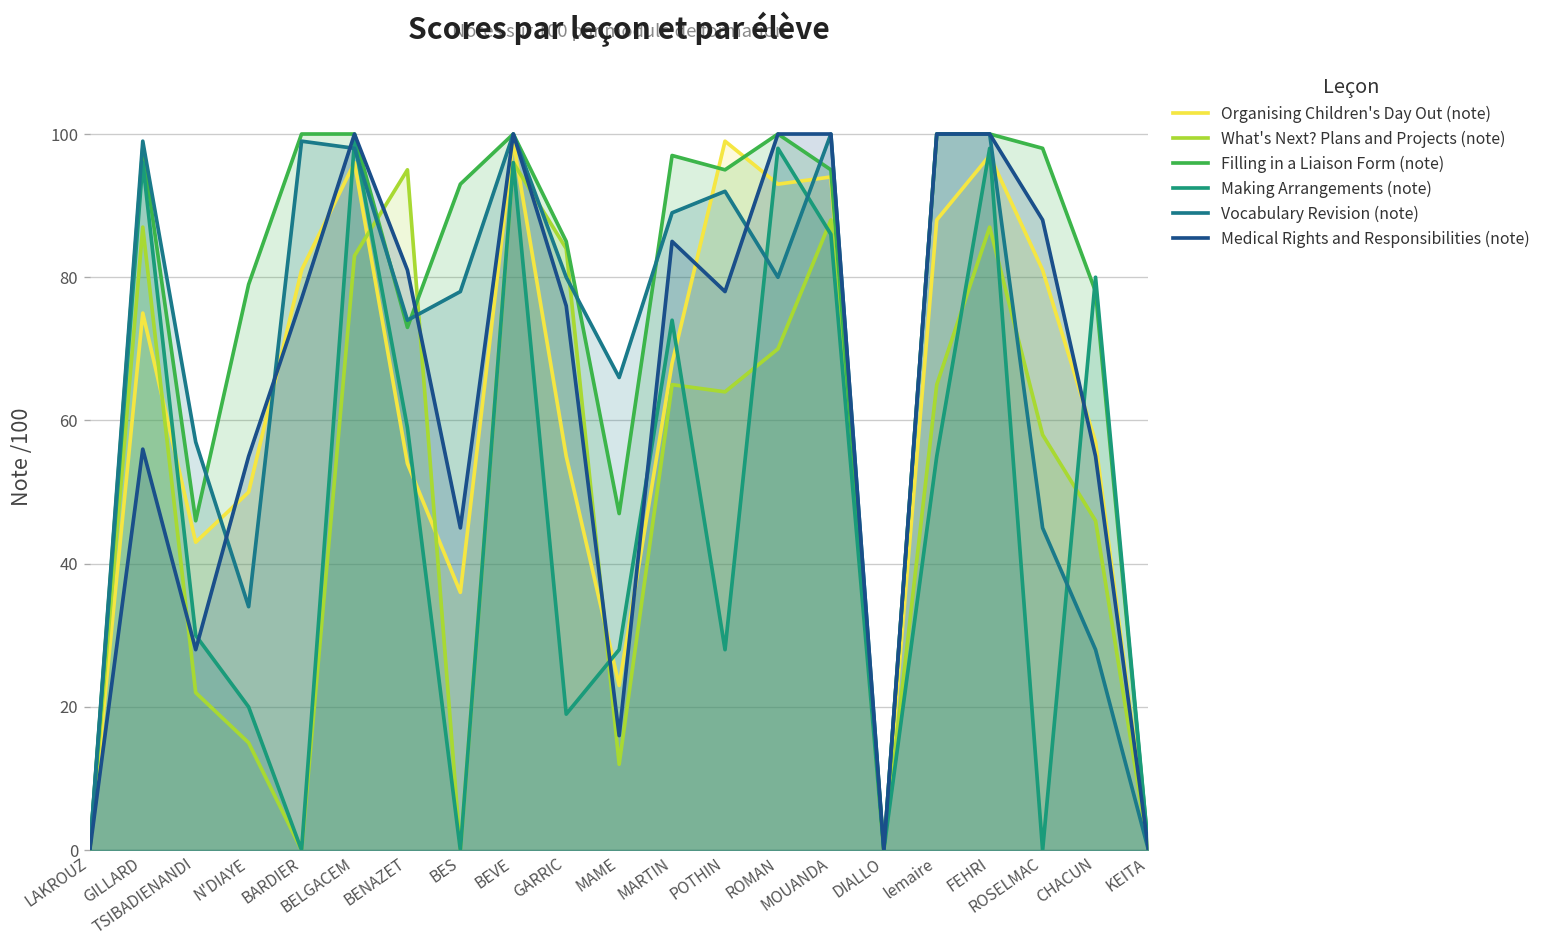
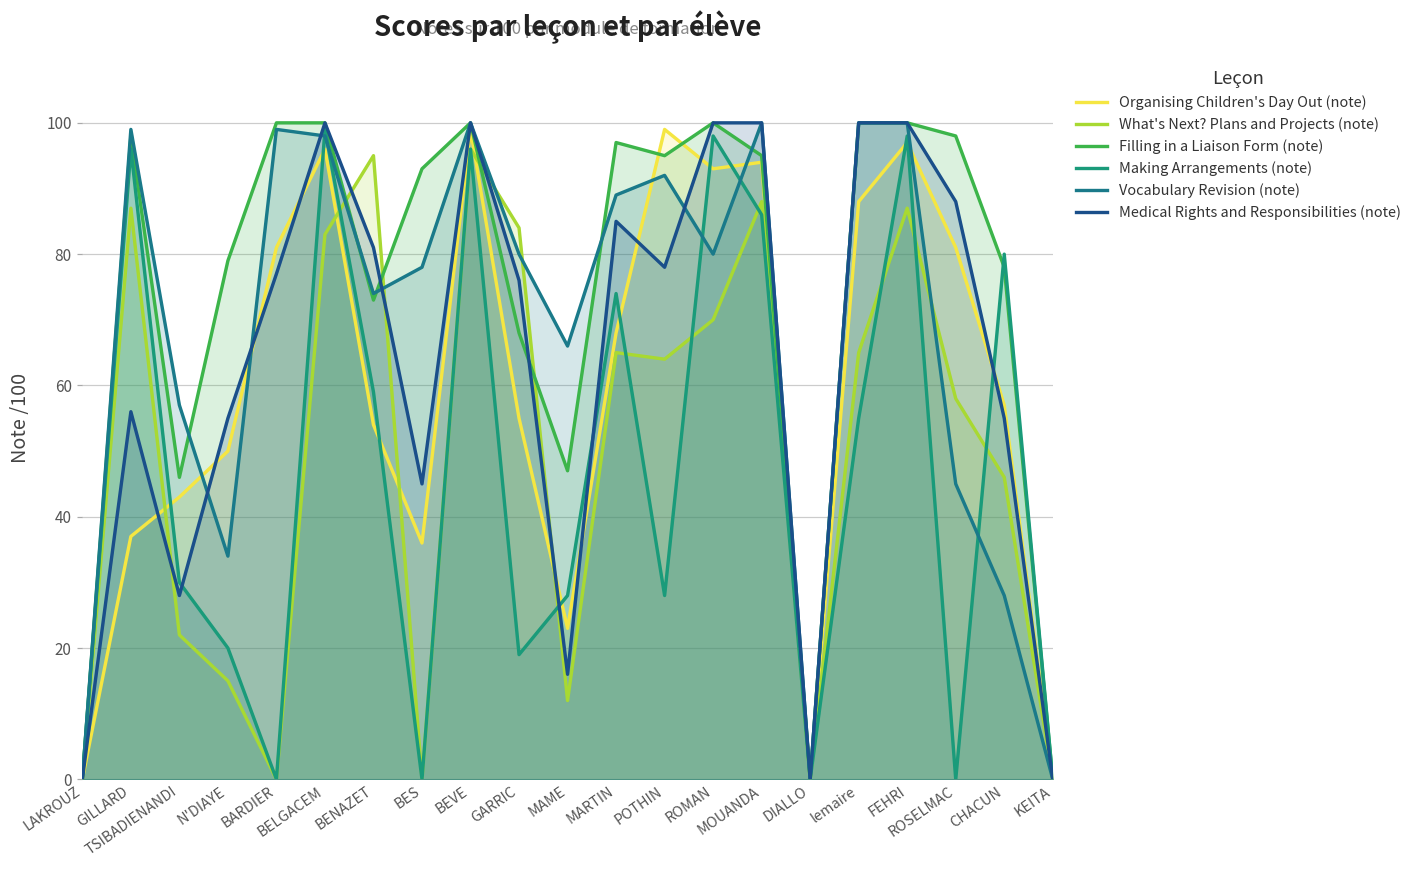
Organising Children's Day Out (note), GILLARD: 75 -> 37
Filling in a Liaison Form (note), GARRIC: 85 -> 68
